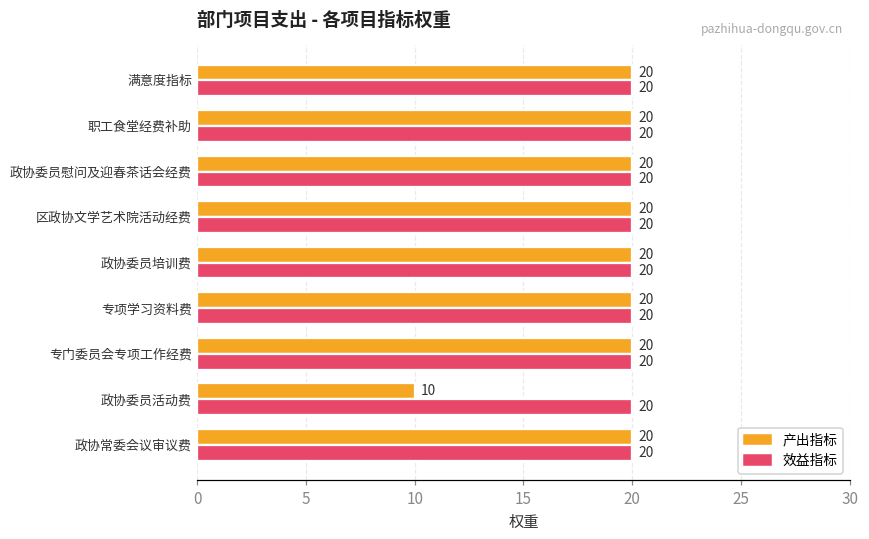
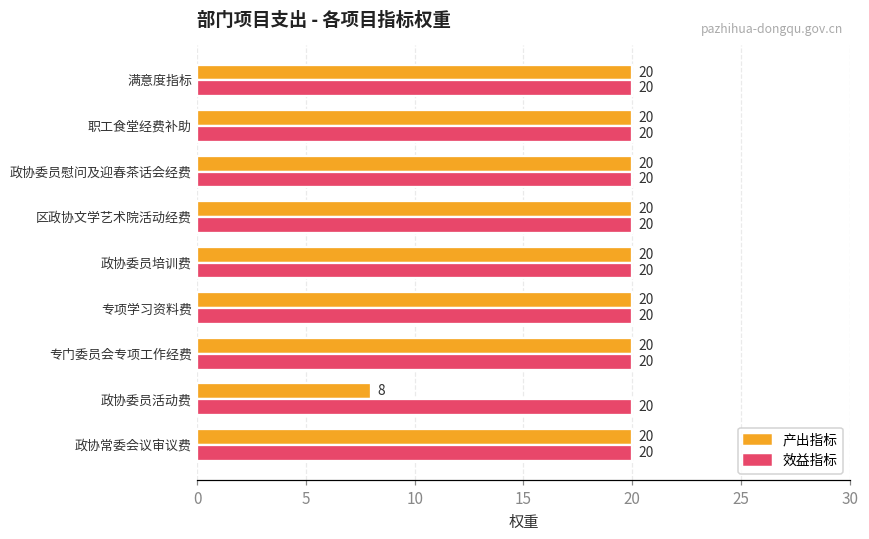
产出指标, 政协委员活动费: 10 -> 8
